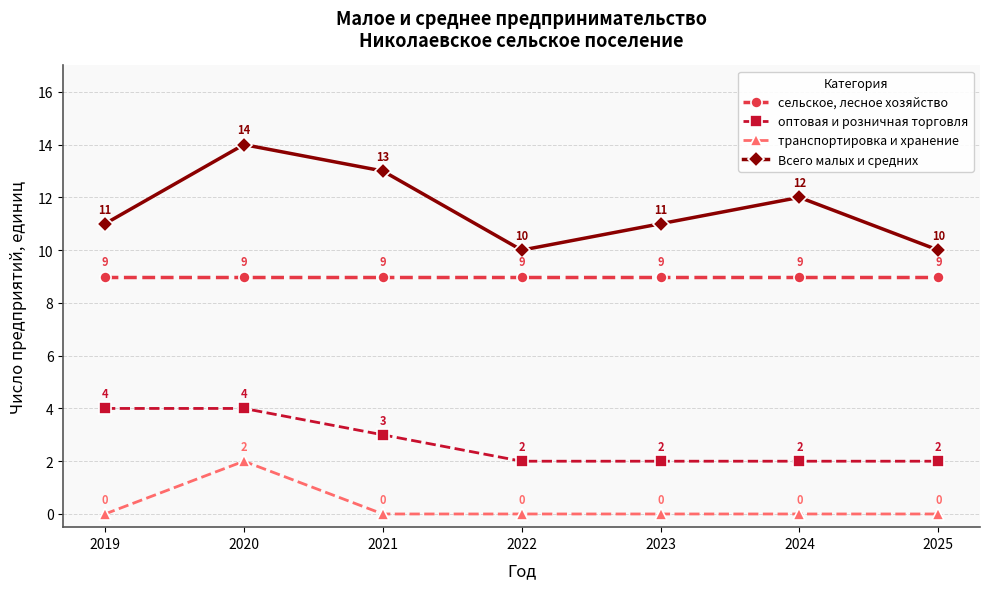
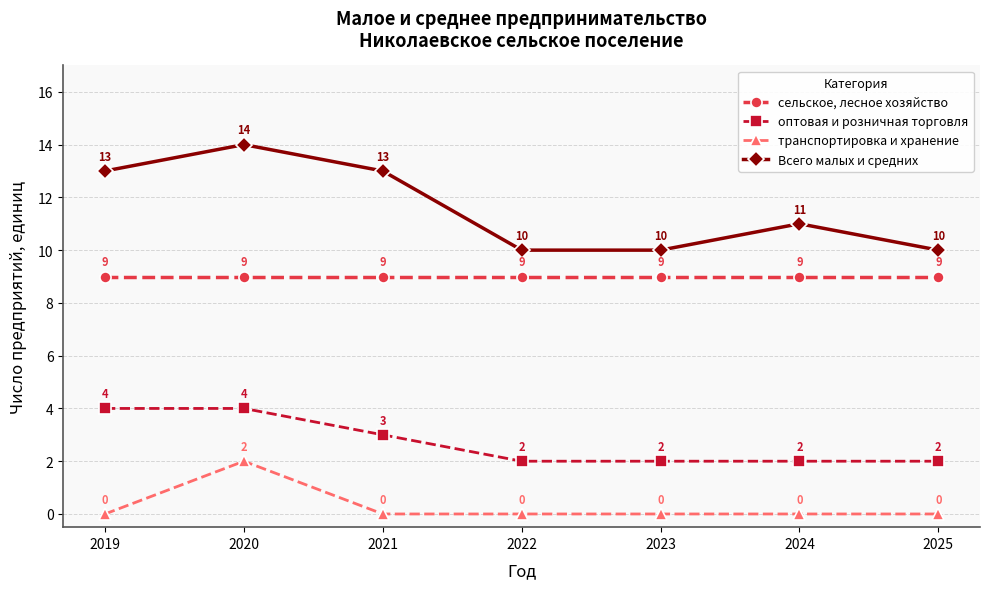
Всего малых и средних, 2019: 11 -> 13
Всего малых и средних, 2023: 11 -> 10
Всего малых и средних, 2024: 12 -> 11
